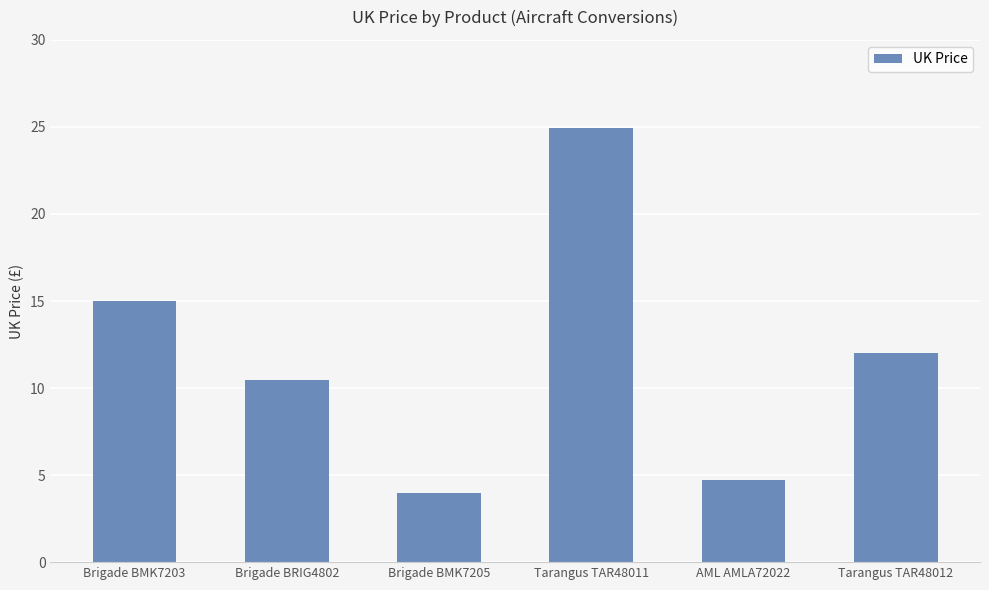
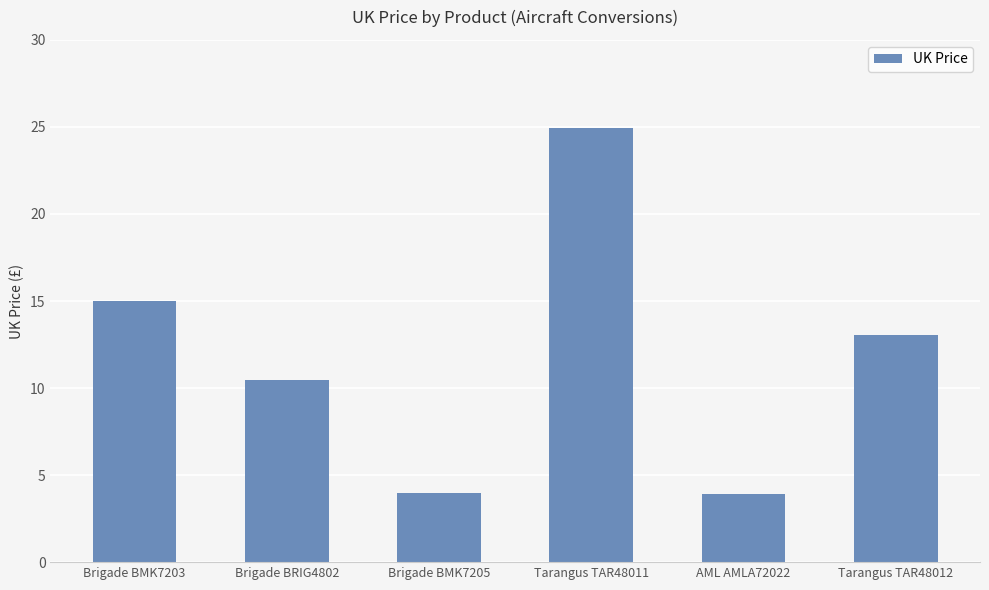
AML AMLA72022: 4.7 -> 3.9
Tarangus TAR48012: 12.0 -> 13.0
